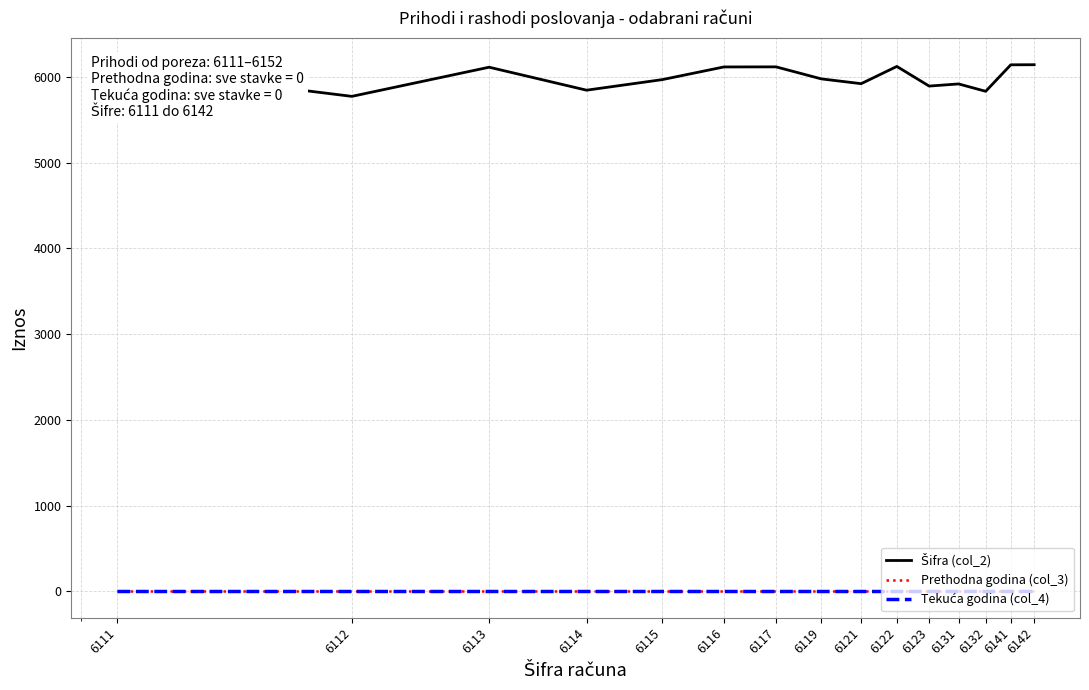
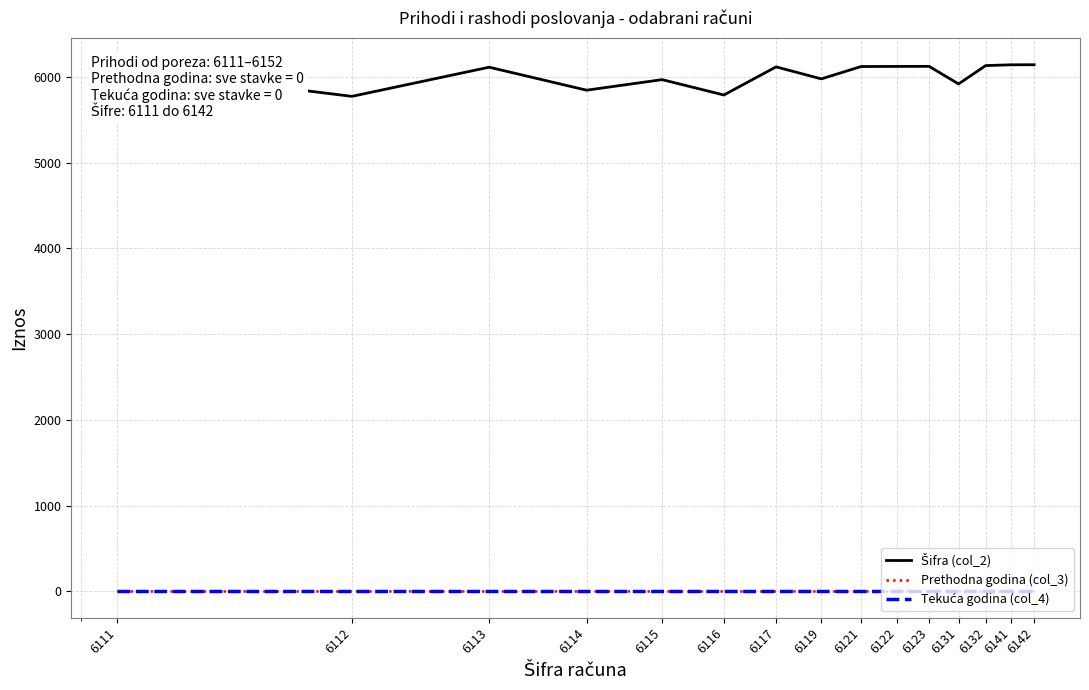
Šifra (col_2), 6116: 6100 -> 5800
Šifra (col_2), 6121: 5900 -> 6100
Šifra (col_2), 6123: 5900 -> 6100
Šifra (col_2), 6132: 5800 -> 6100
